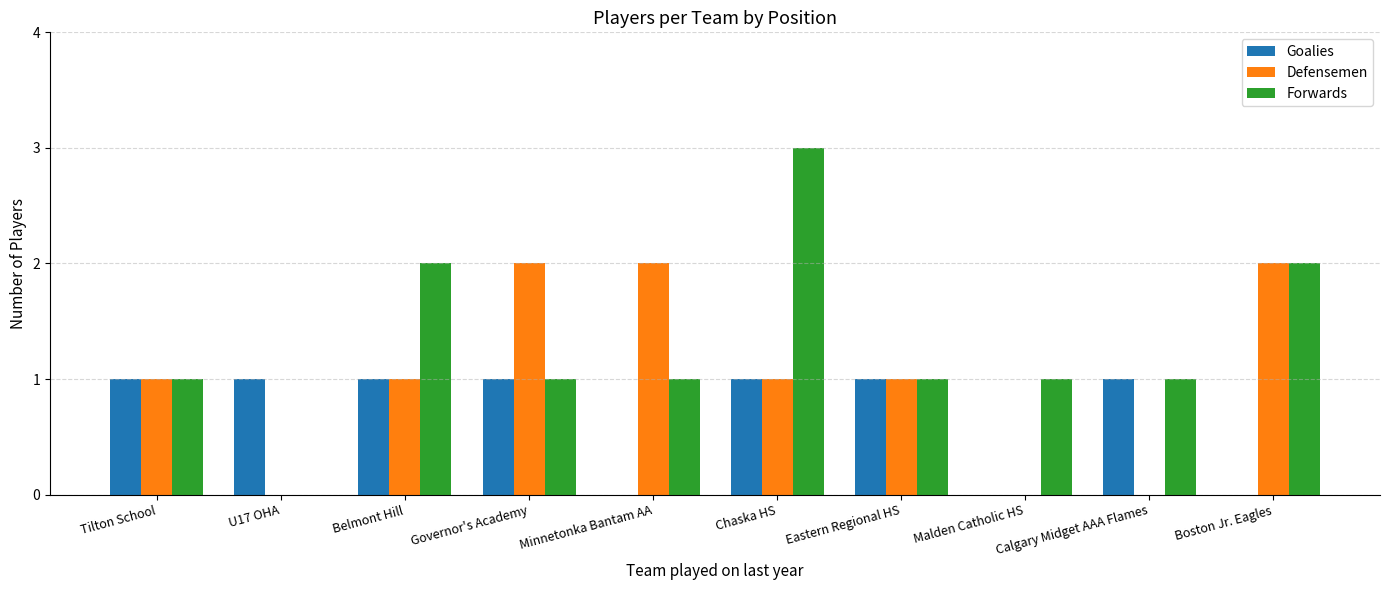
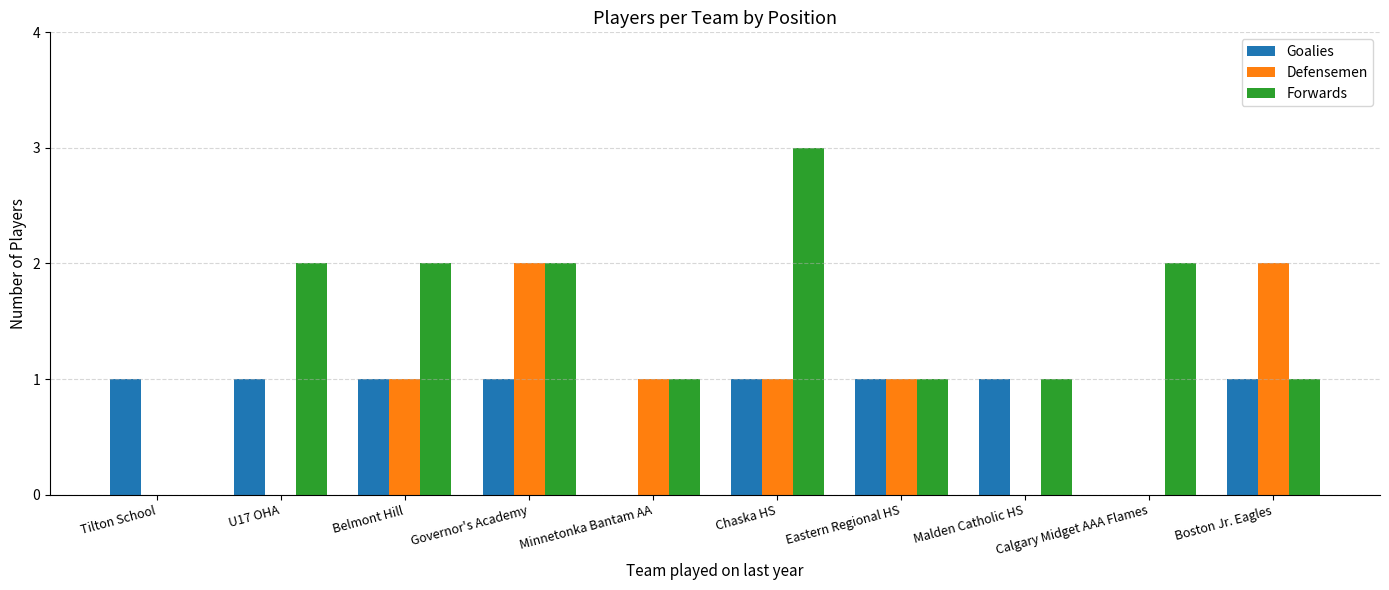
Defensemen, Tilton School: 1 -> 0
Forwards, Tilton School: 1 -> 0
Forwards, U17 OHA: 0 -> 2
Forwards, Governor's Academy: 1 -> 2
Defensemen, Minnetonka Bantam AA: 2 -> 1
Goalies, Malden Catholic HS: 0 -> 1
Goalies, Calgary Midget AAA Flames: 1 -> 0
Forwards, Calgary Midget AAA Flames: 1 -> 2
Goalies, Boston Jr. Eagles: 0 -> 1
Forwards, Boston Jr. Eagles: 2 -> 1
